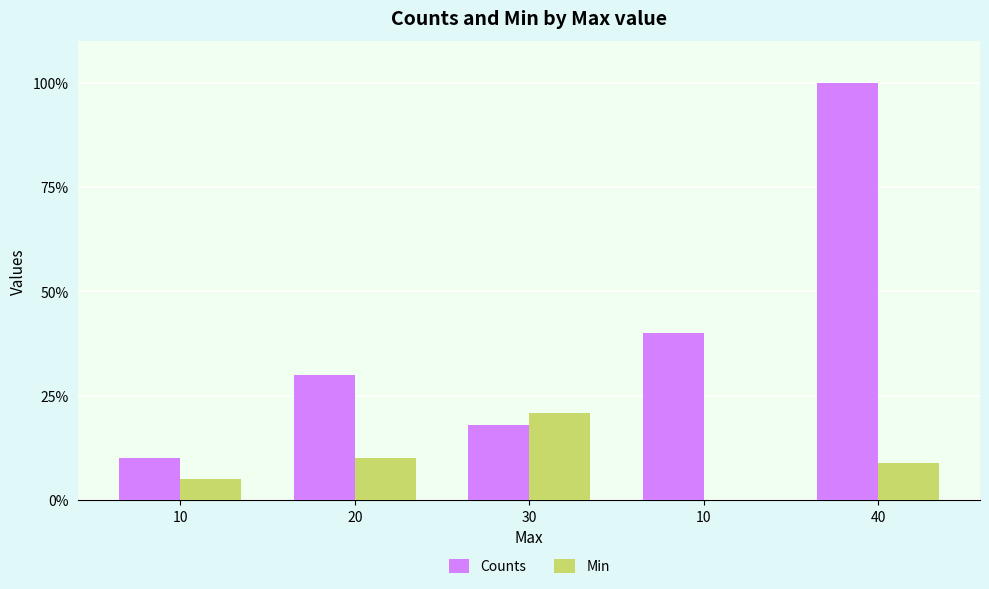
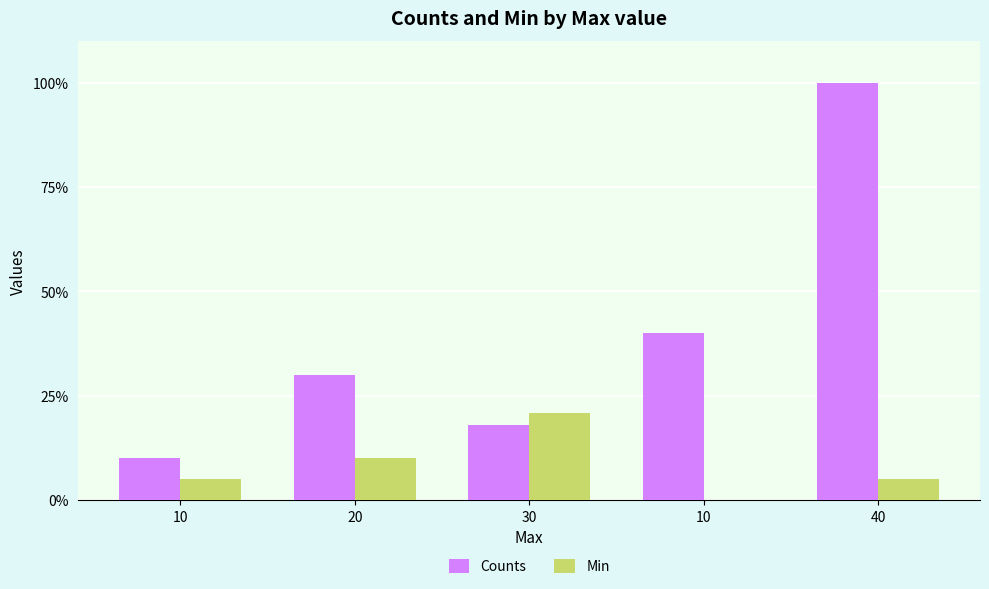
Min, 40: 9% -> 5%
